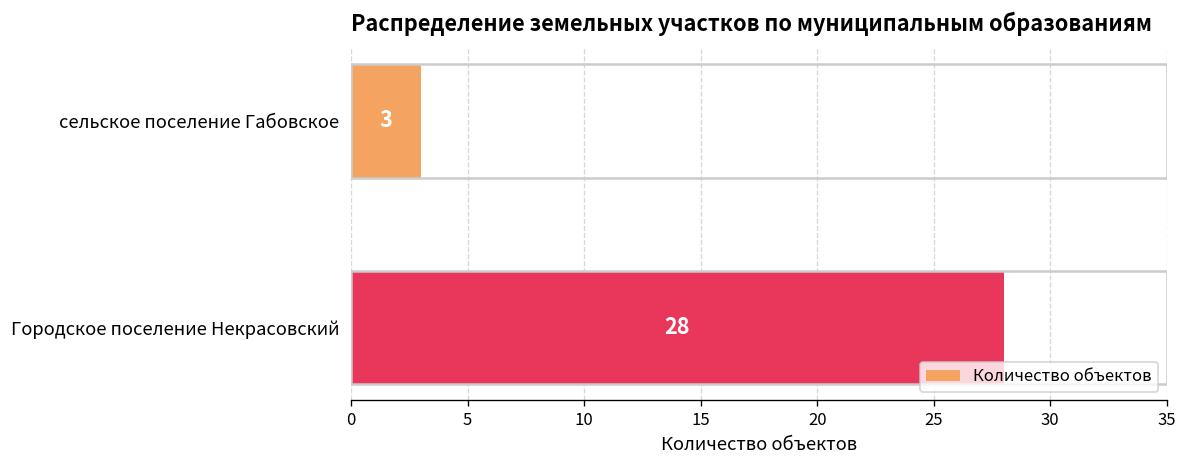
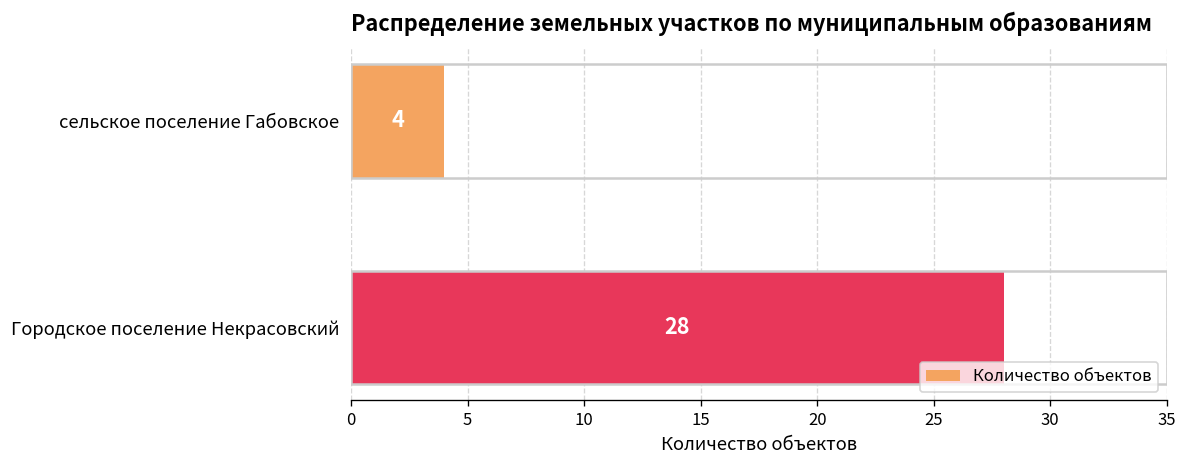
сельское поселение Габовское: 3 -> 4
